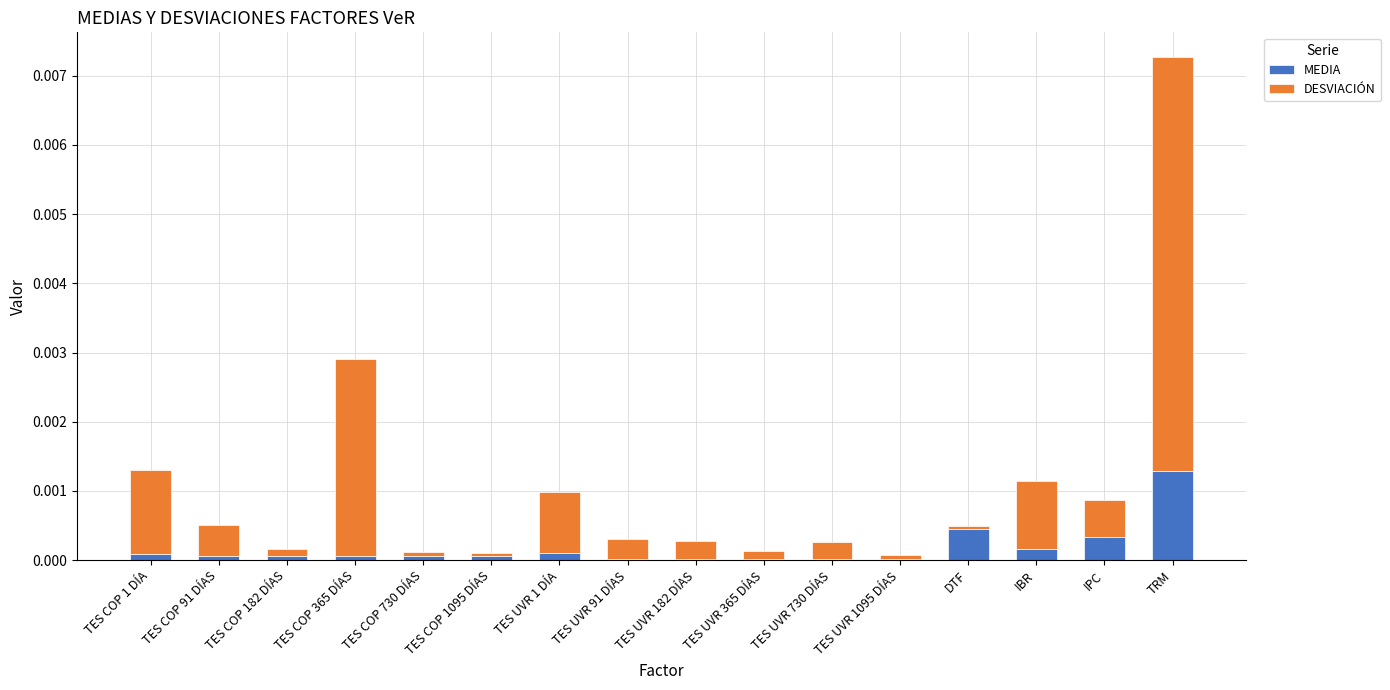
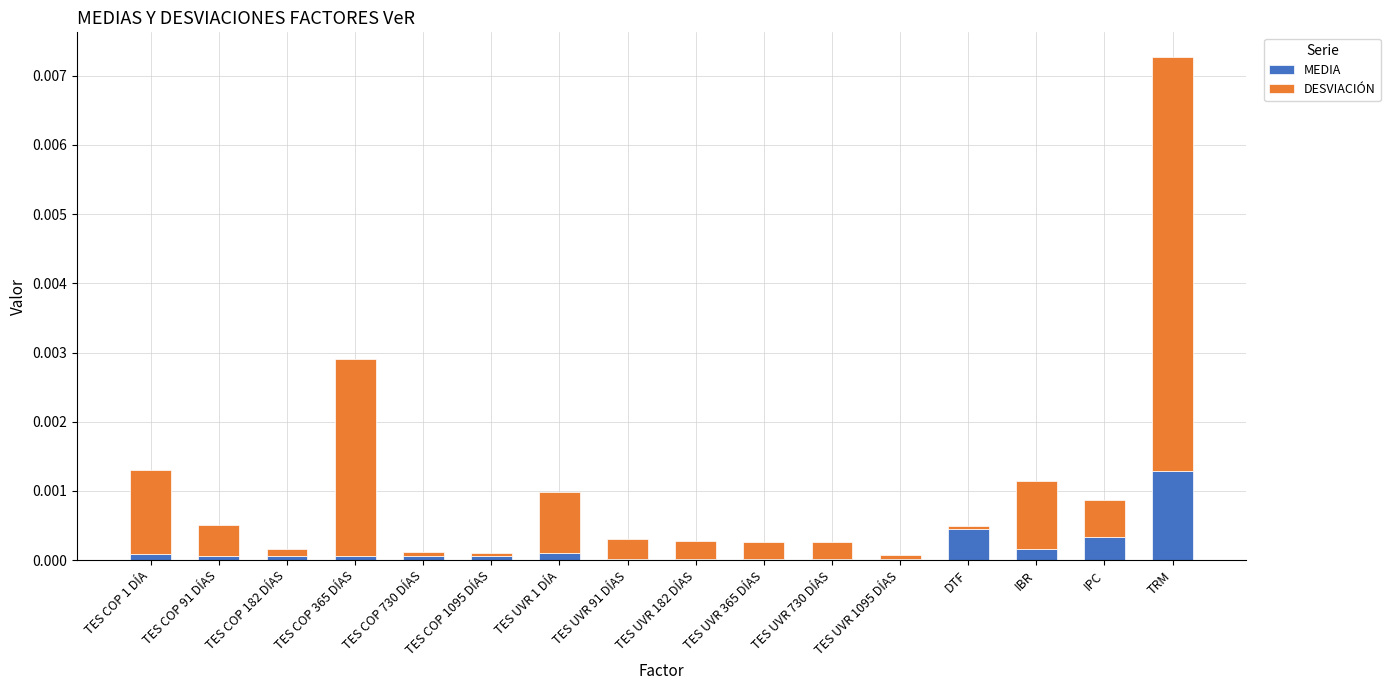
DESVIACIÓN, TES UVR 365 DÍAS: 0.0001 -> 0.0003
